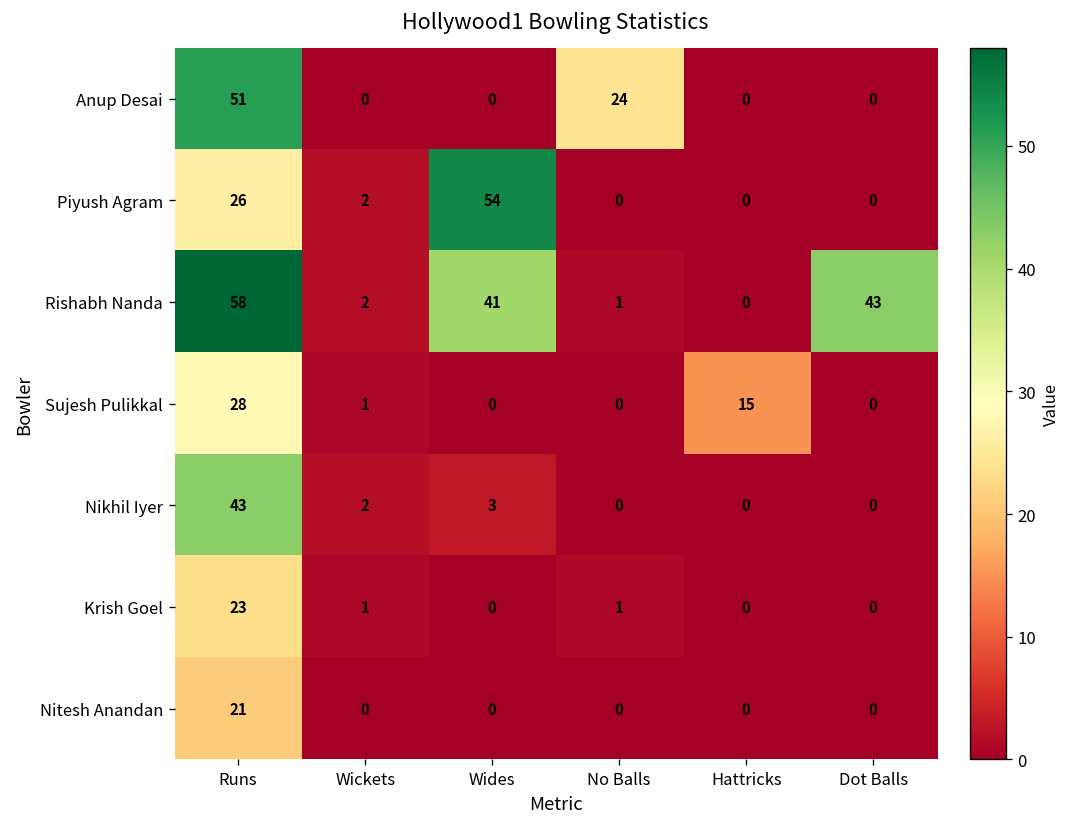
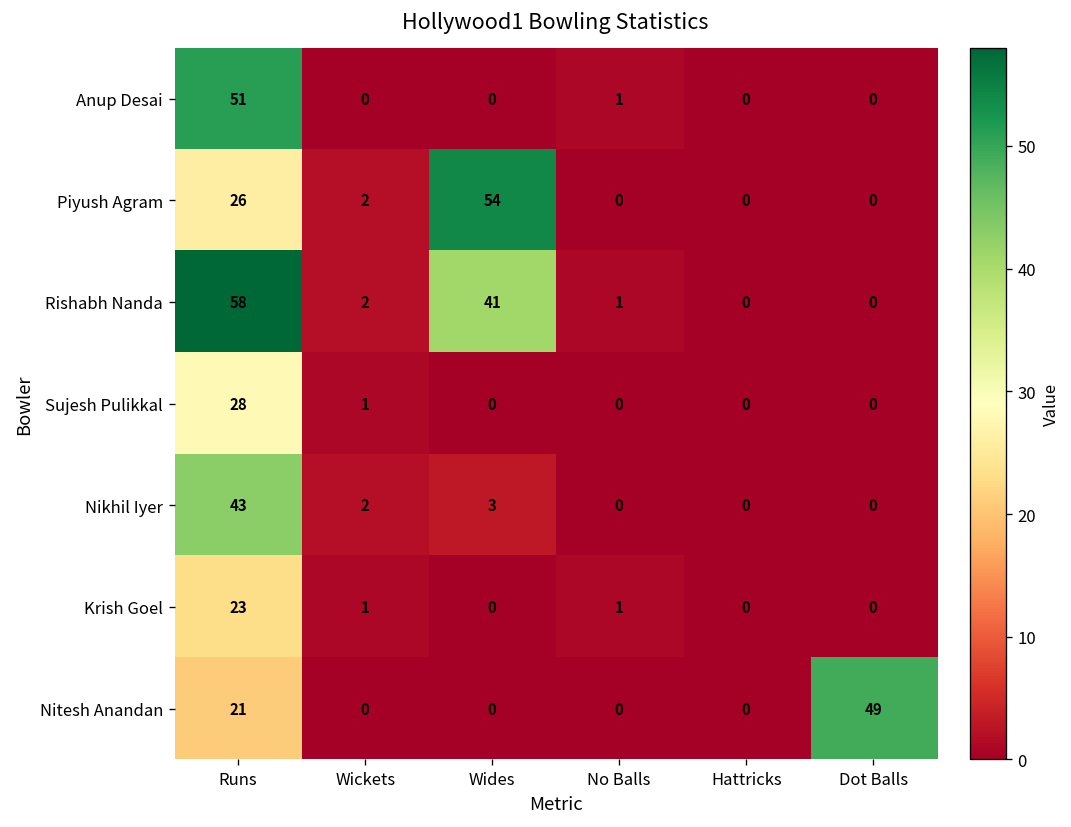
Anup Desai, No Balls: 24 -> 1
Rishabh Nanda, Dot Balls: 43 -> 0
Sujesh Pulikkal, Hattricks: 15 -> 0
Nitesh Anandan, Dot Balls: 0 -> 49
